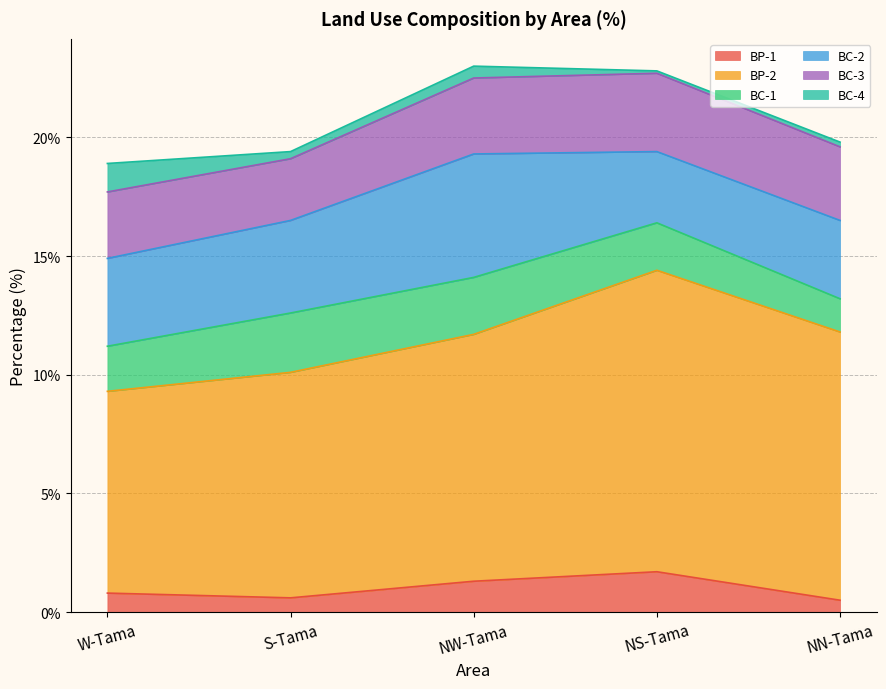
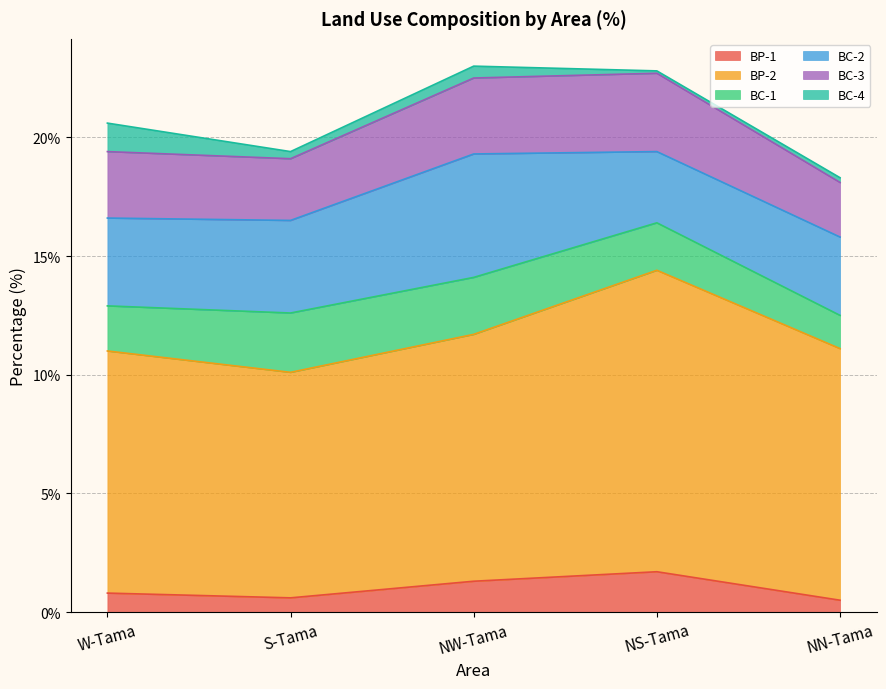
BP-2, W-Tama: 8.5% -> 10.2%
BP-2, NN-Tama: 11.3% -> 10.6%
BC-3, NN-Tama: 3.1% -> 2.3%
